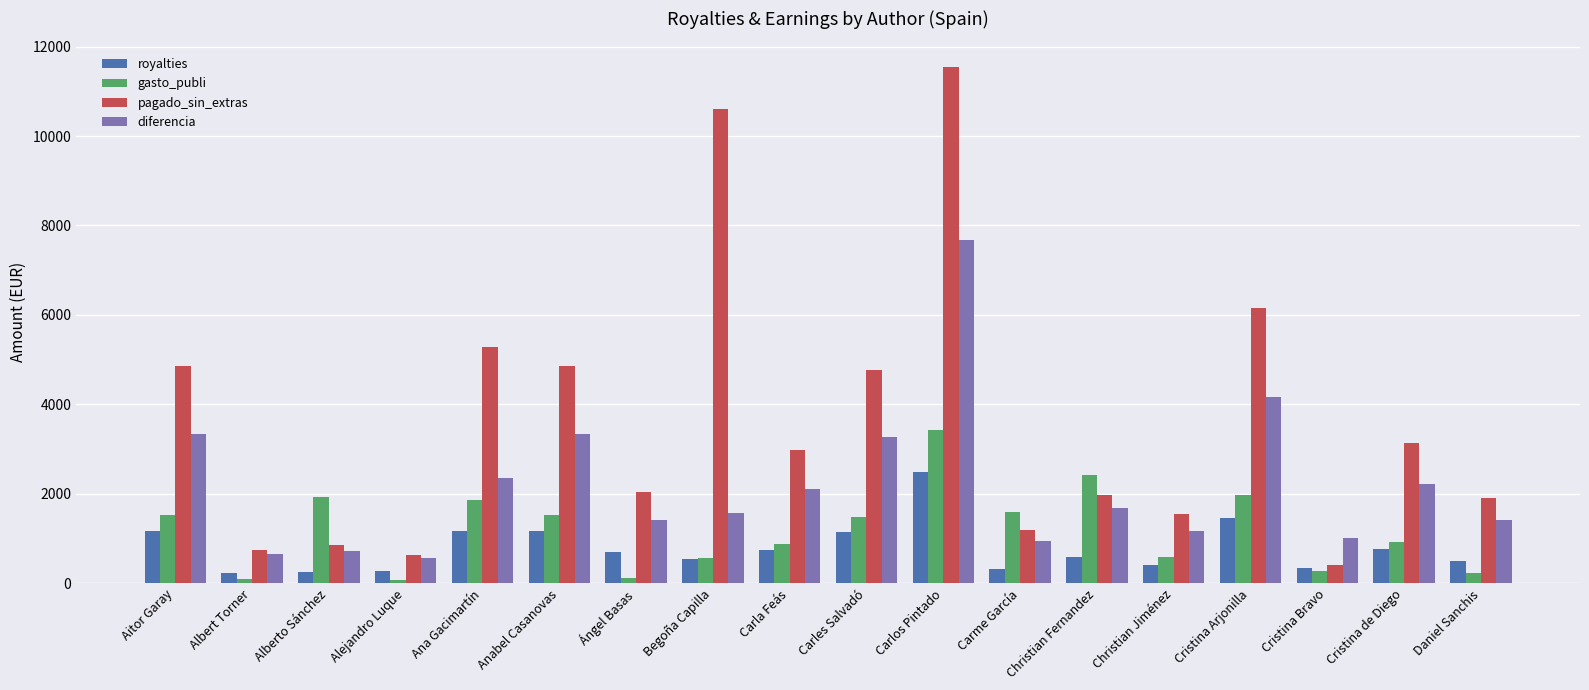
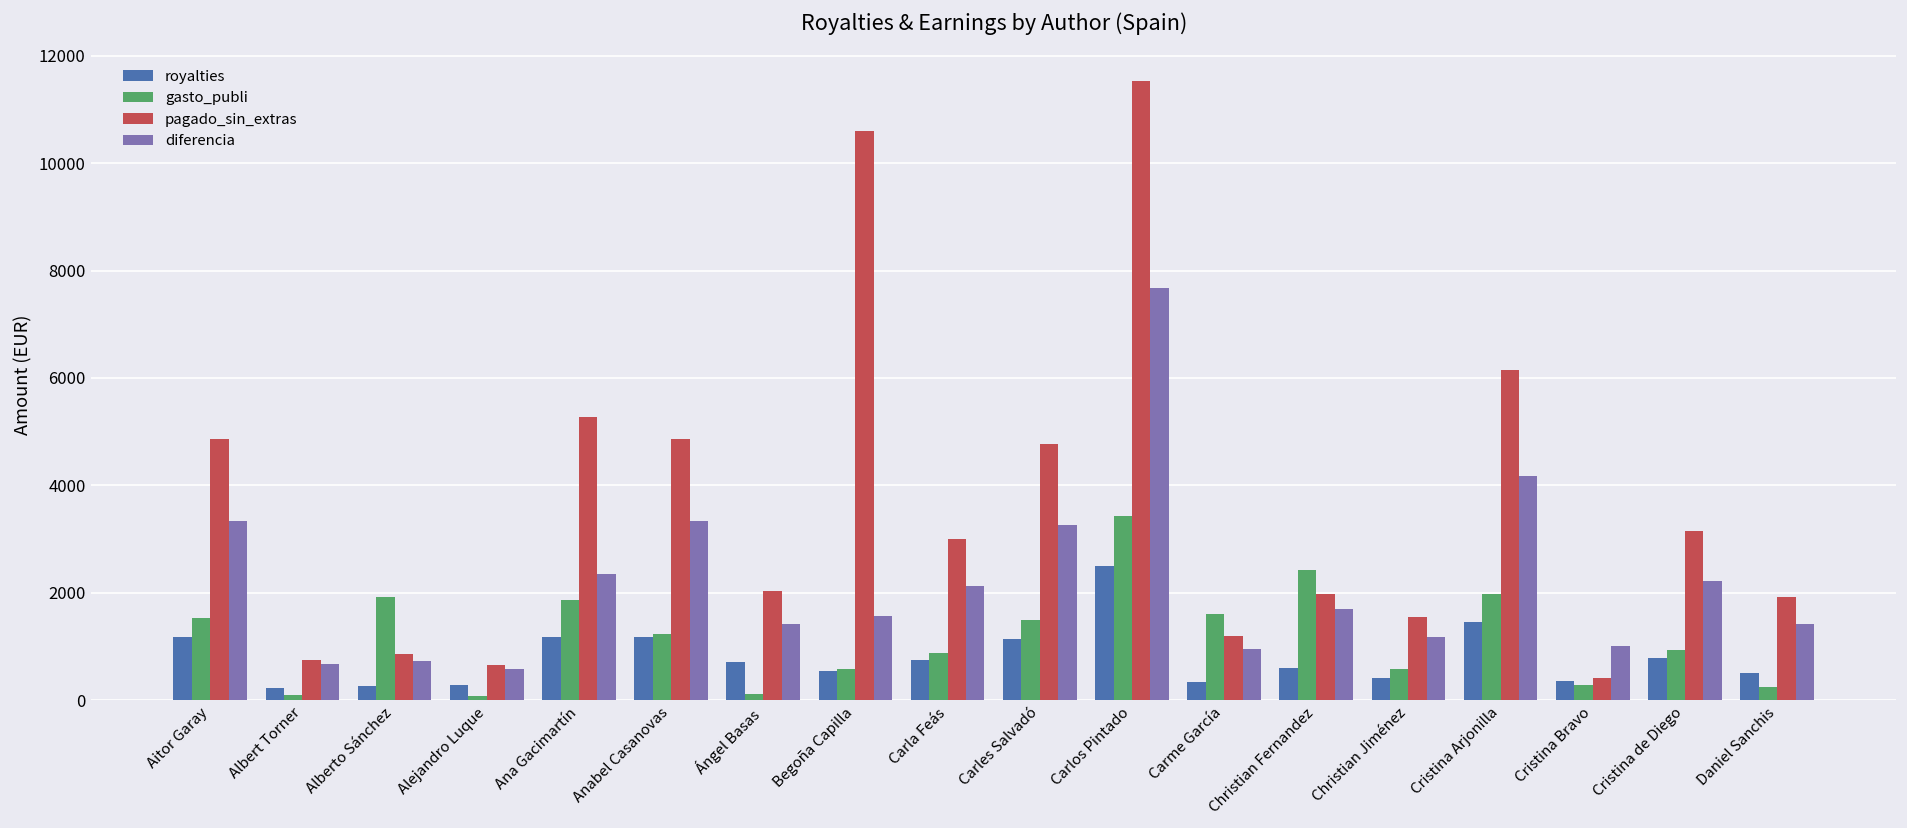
gasto_publi, Anabel Casanovas: 1500 -> 1200
